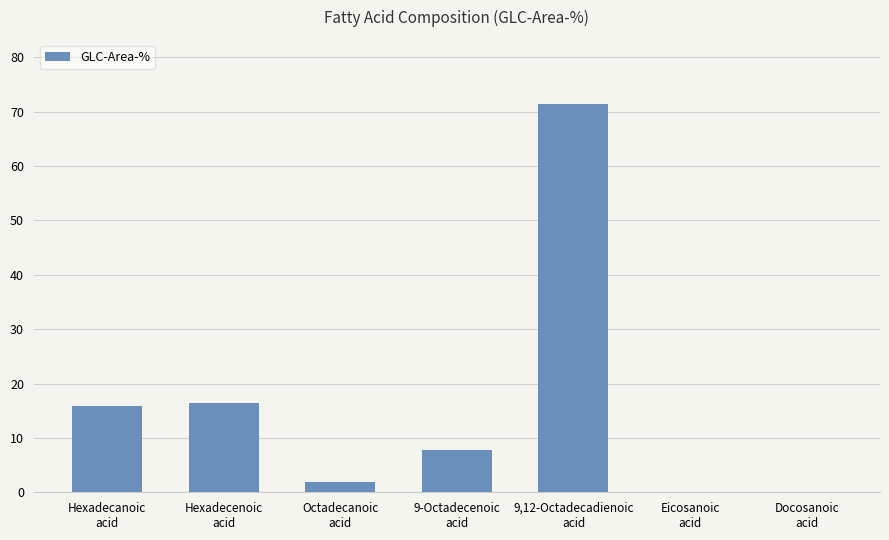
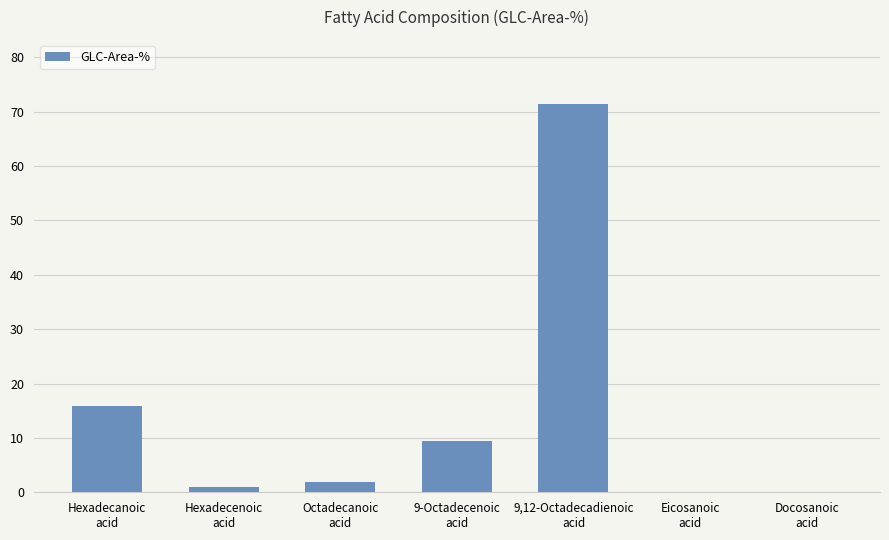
Hexadecenoic acid: 17 -> 1
9-Octadecenoic acid: 8 -> 9
